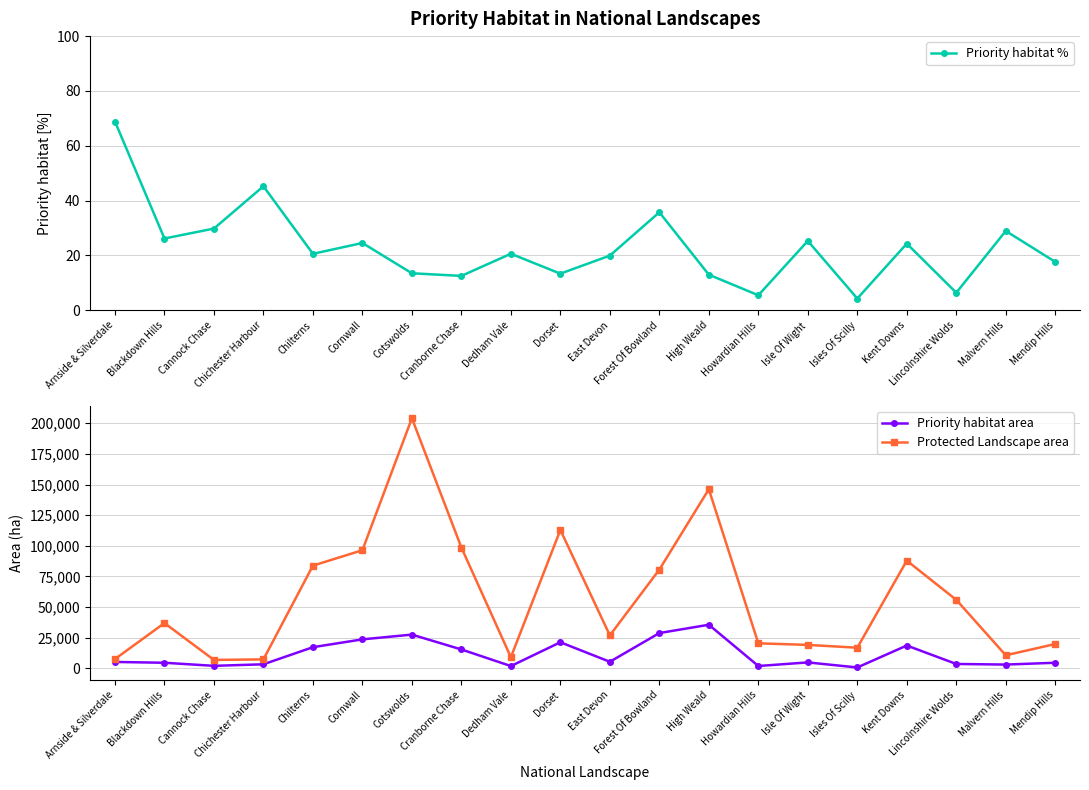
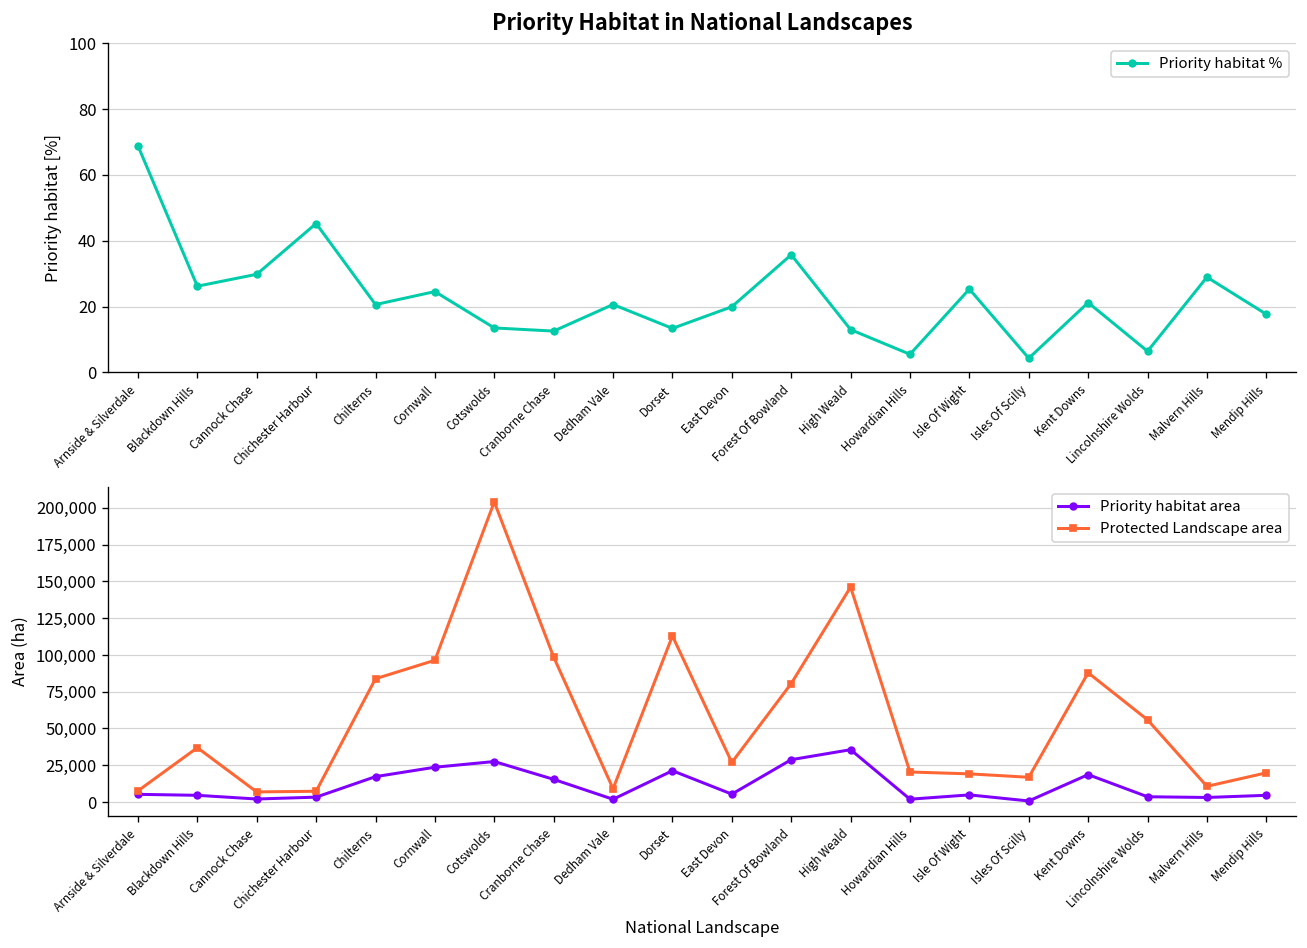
Priority Habitat in National Landscapes, Kent Downs: 24 -> 21
